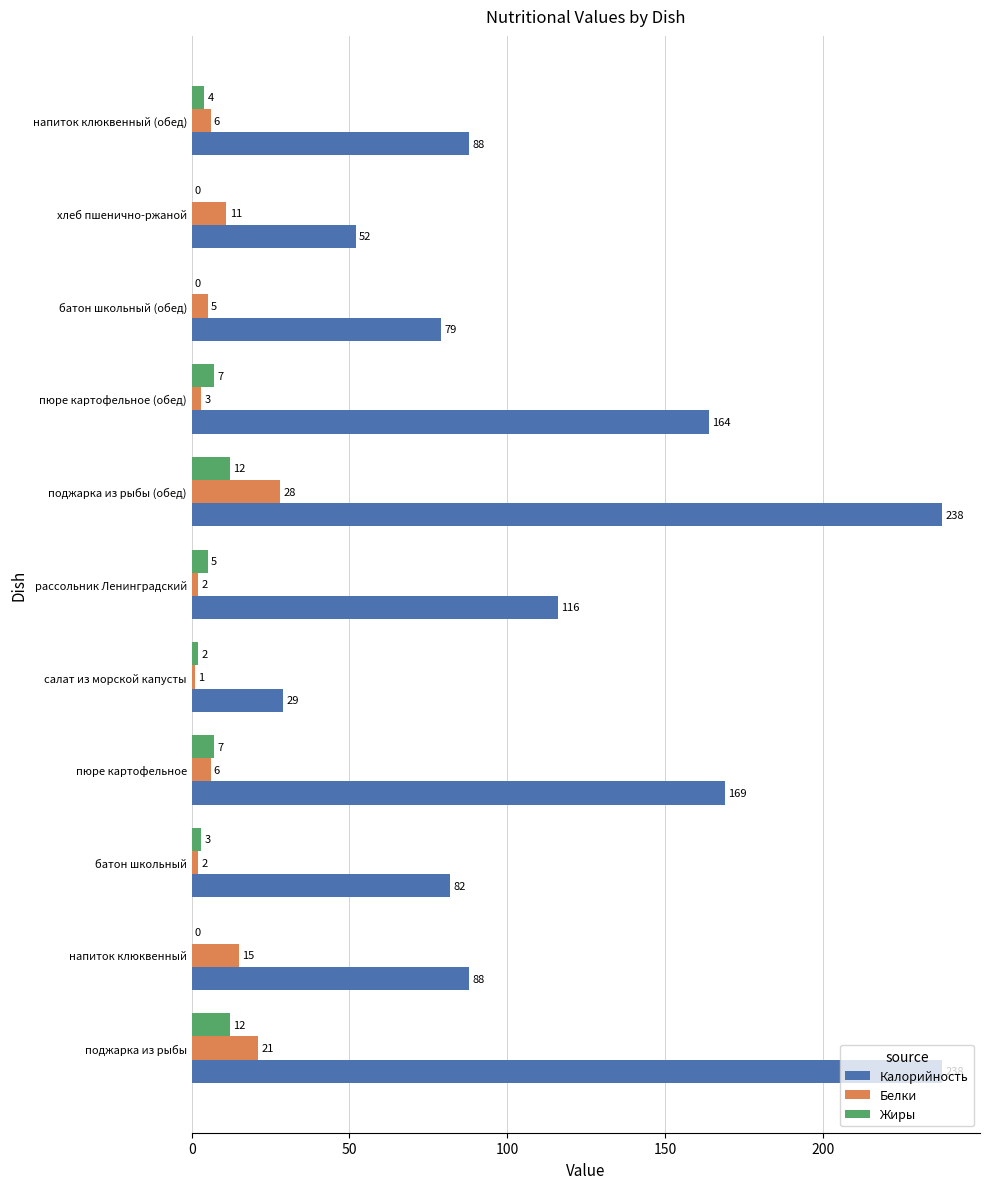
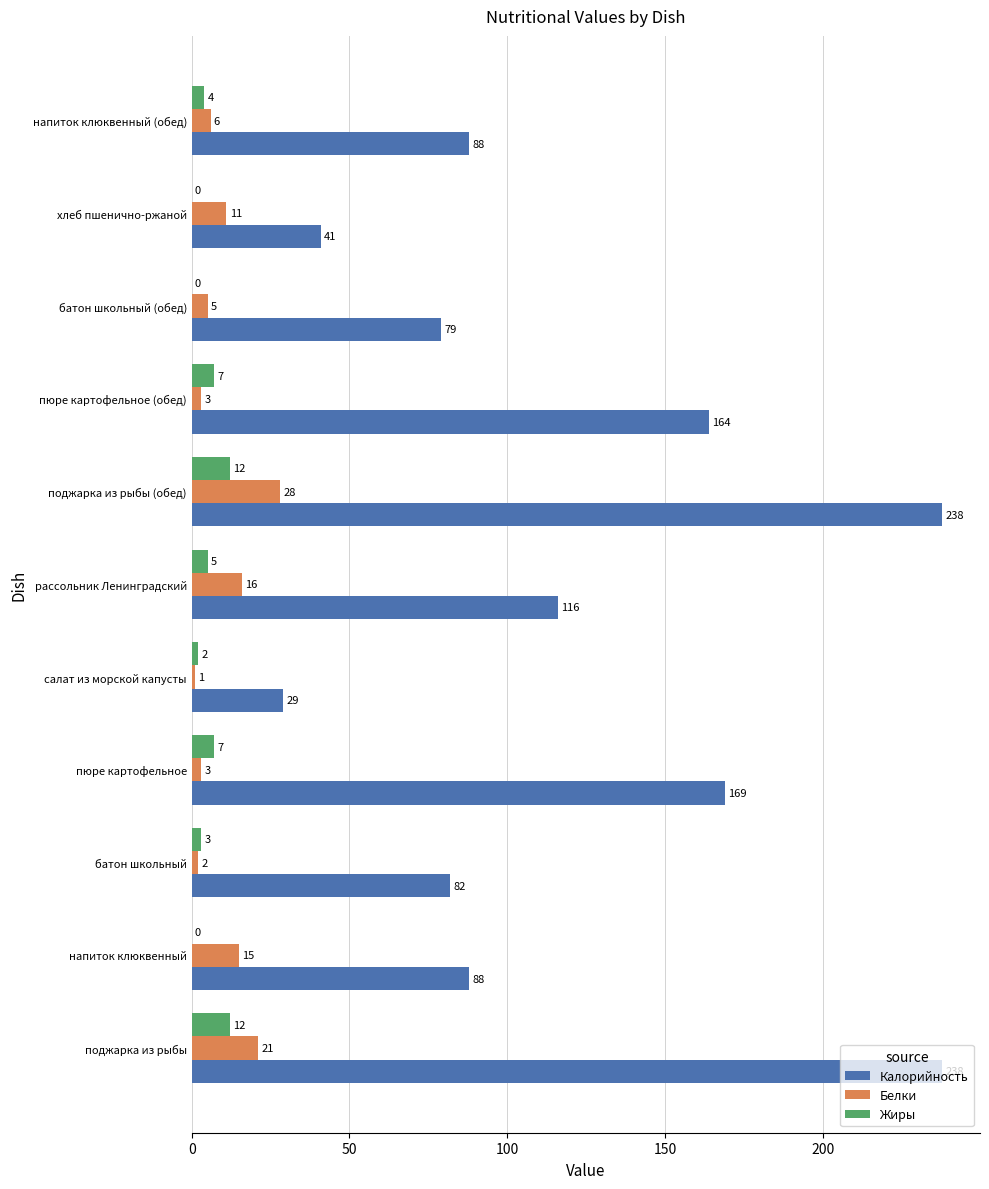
Калорийность, хлеб пшенично-ржаной: 52 -> 41
Белки, рассольник Ленинградский: 2 -> 16
Белки, пюре картофельное: 6 -> 3
